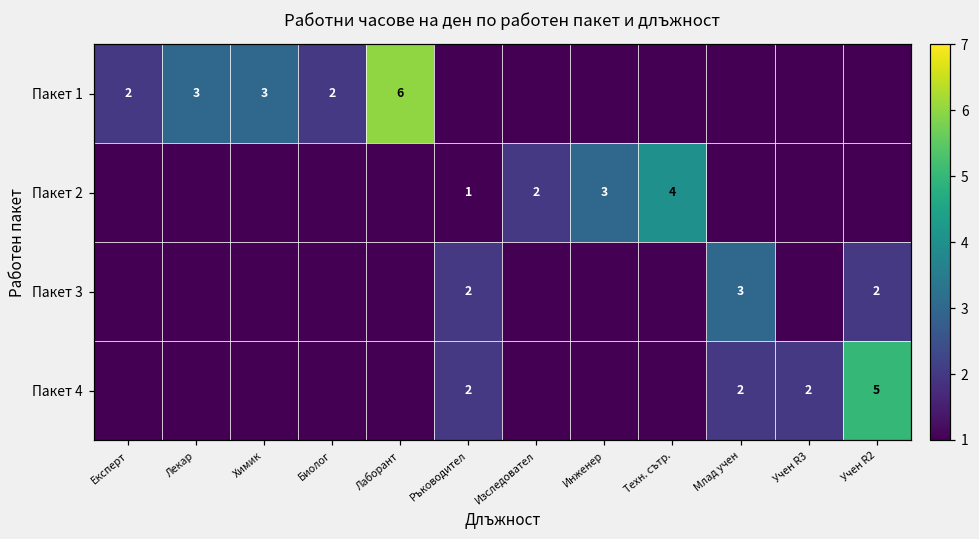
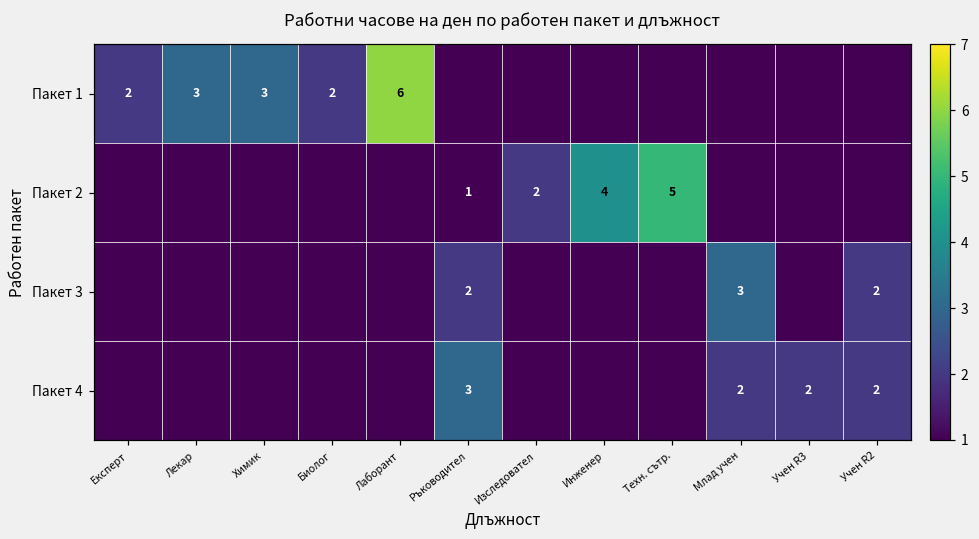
Пакет 2, Инженер: 3 -> 4
Пакет 2, Техн. сътр.: 4 -> 5
Пакет 4, Ръководител: 2 -> 3
Пакет 4, Учен R2: 5 -> 2
